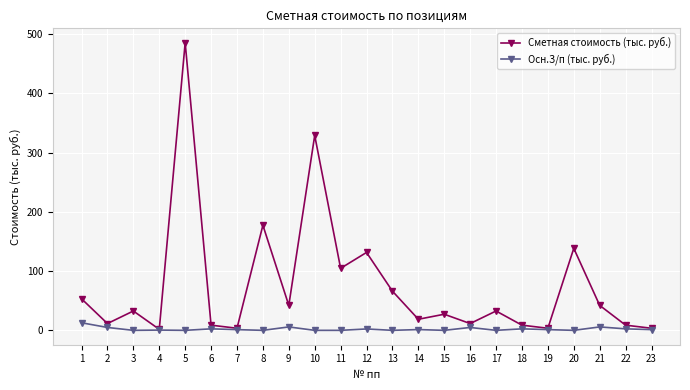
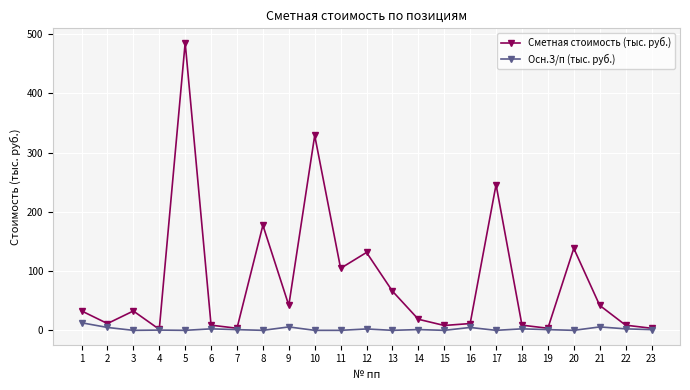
Сметная стоимость (тыс. руб.), 1: 50 -> 30
Сметная стоимость (тыс. руб.), 15: 30 -> 10
Сметная стоимость (тыс. руб.), 17: 30 -> 250
